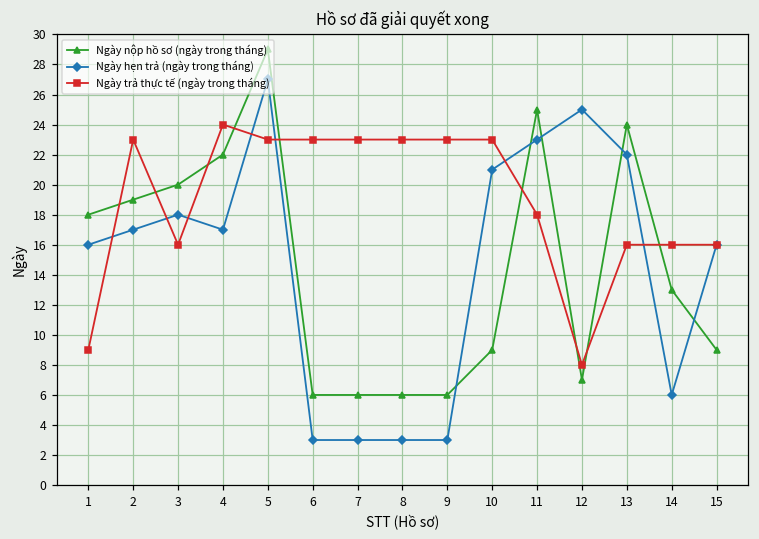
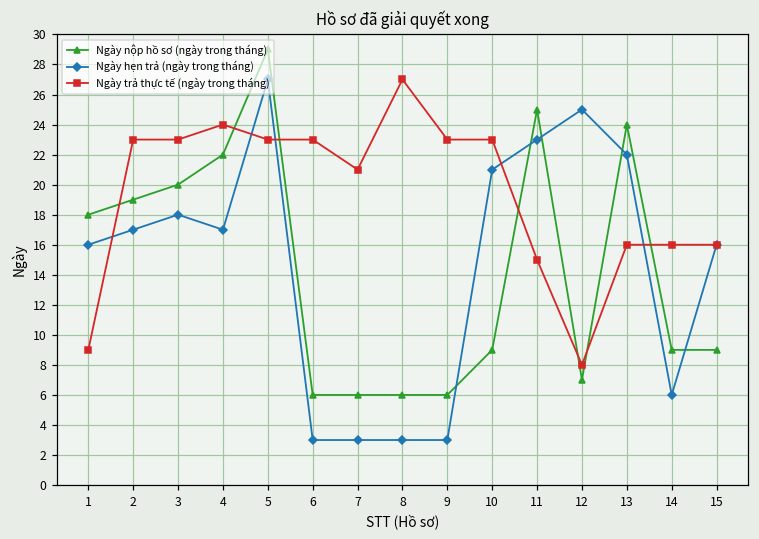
Ngày trả thực tế (ngày trong tháng), 3: 16 -> 23
Ngày trả thực tế (ngày trong tháng), 7: 23 -> 21
Ngày trả thực tế (ngày trong tháng), 8: 23 -> 27
Ngày trả thực tế (ngày trong tháng), 11: 18 -> 15
Ngày nộp hồ sơ (ngày trong tháng), 14: 13 -> 9
